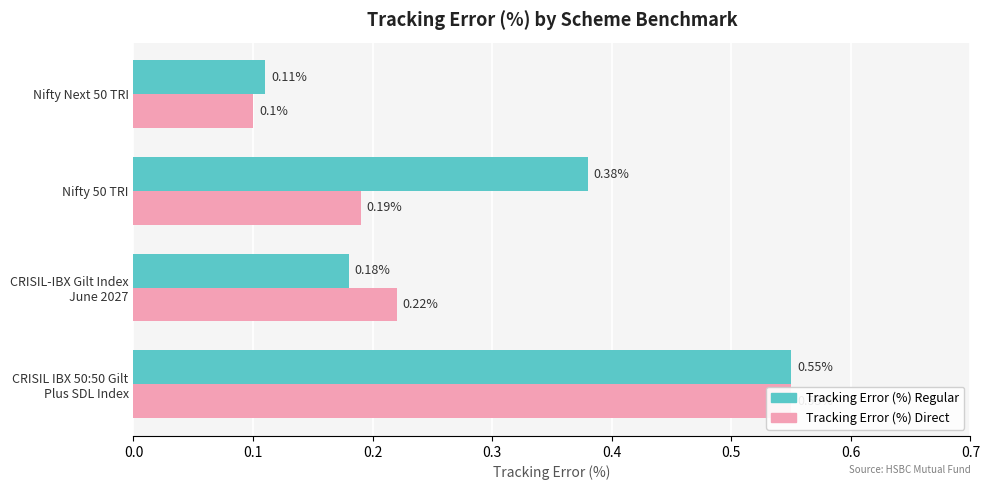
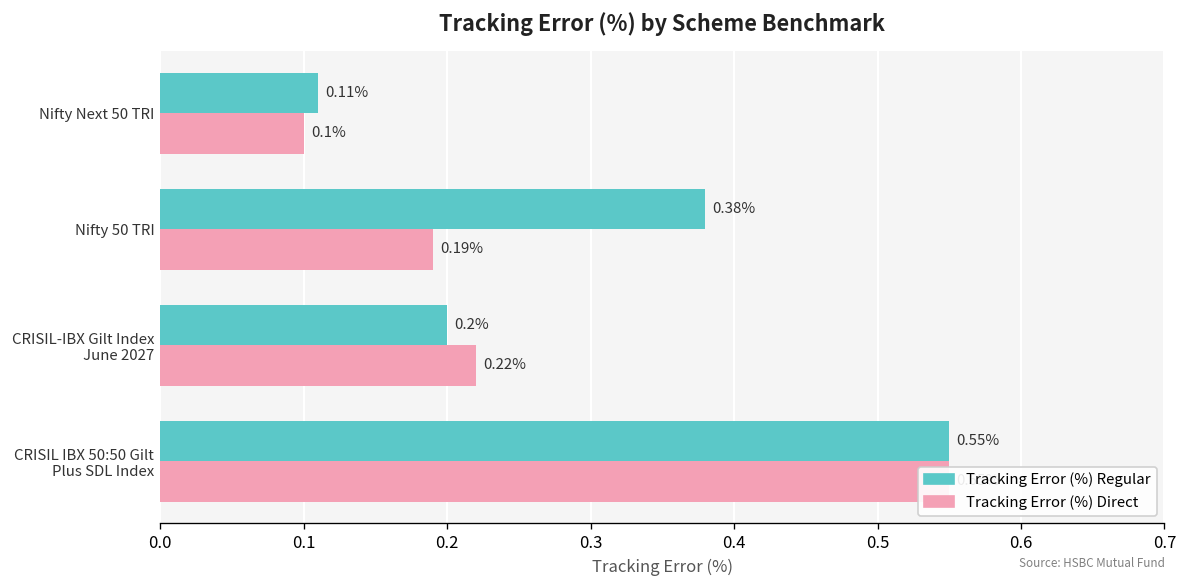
Tracking Error (%) Regular, CRISIL-IBX Gilt Index June 2027: 0.18% -> 0.2%
